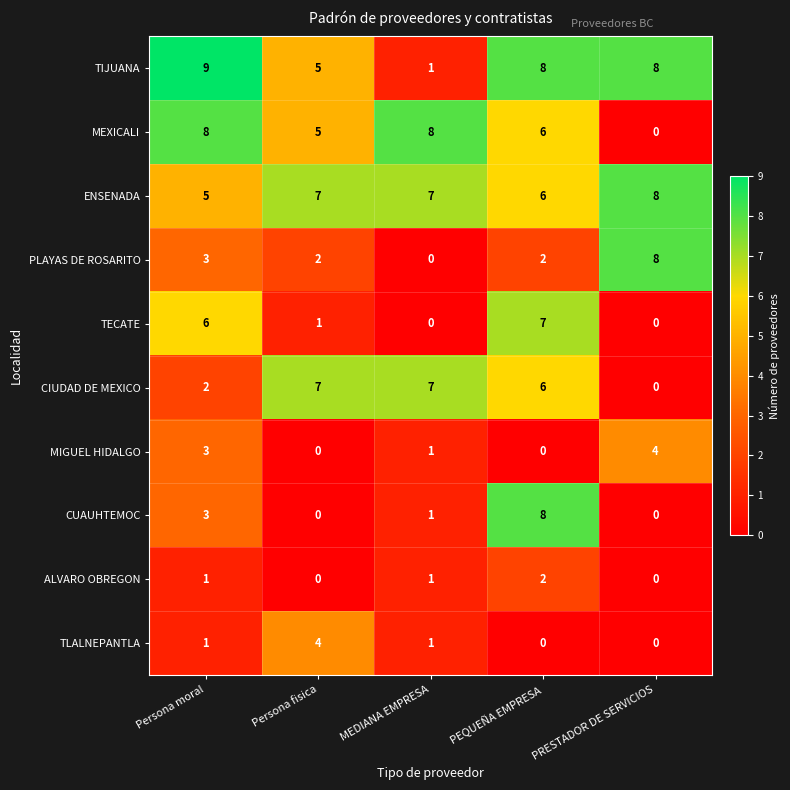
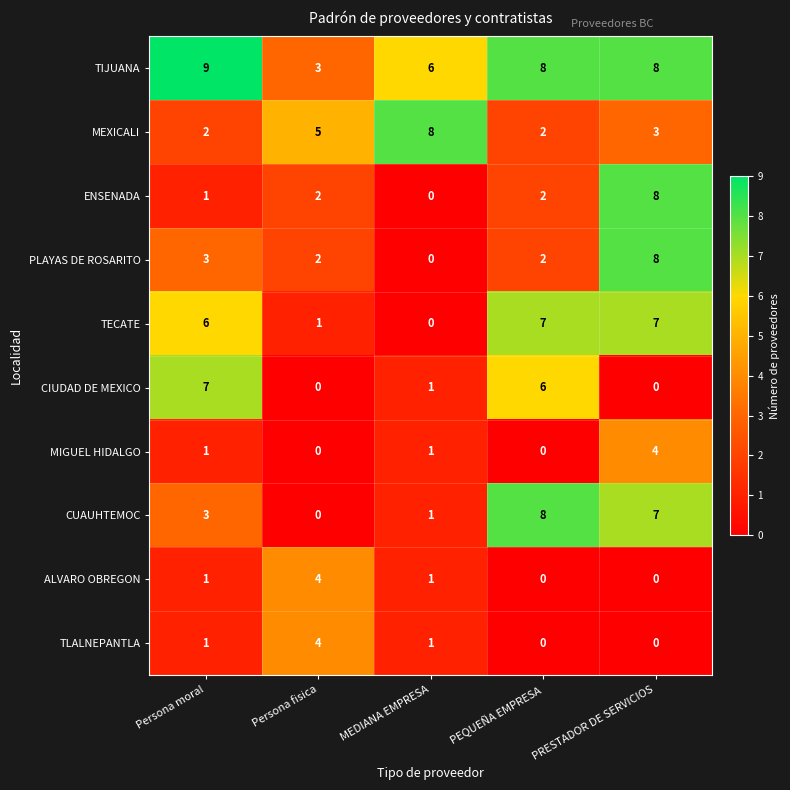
TIJUANA, Persona fisica: 5 -> 3
TIJUANA, MEDIANA EMPRESA: 1 -> 6
MEXICALI, Persona moral: 8 -> 2
MEXICALI, PEQUEÑA EMPRESA: 6 -> 2
MEXICALI, PRESTADOR DE SERVICIOS: 0 -> 3
ENSENADA, Persona moral: 5 -> 1
ENSENADA, Persona fisica: 7 -> 2
ENSENADA, MEDIANA EMPRESA: 7 -> 0
ENSENADA, PEQUEÑA EMPRESA: 6 -> 2
TECATE, PRESTADOR DE SERVICIOS: 0 -> 7
CIUDAD DE MEXICO, Persona moral: 2 -> 7
CIUDAD DE MEXICO, Persona fisica: 7 -> 0
CIUDAD DE MEXICO, MEDIANA EMPRESA: 7 -> 1
MIGUEL HIDALGO, Persona moral: 3 -> 1
CUAUHTEMOC, PRESTADOR DE SERVICIOS: 0 -> 7
ALVARO OBREGON, Persona fisica: 0 -> 4
ALVARO OBREGON, PEQUEÑA EMPRESA: 2 -> 0
